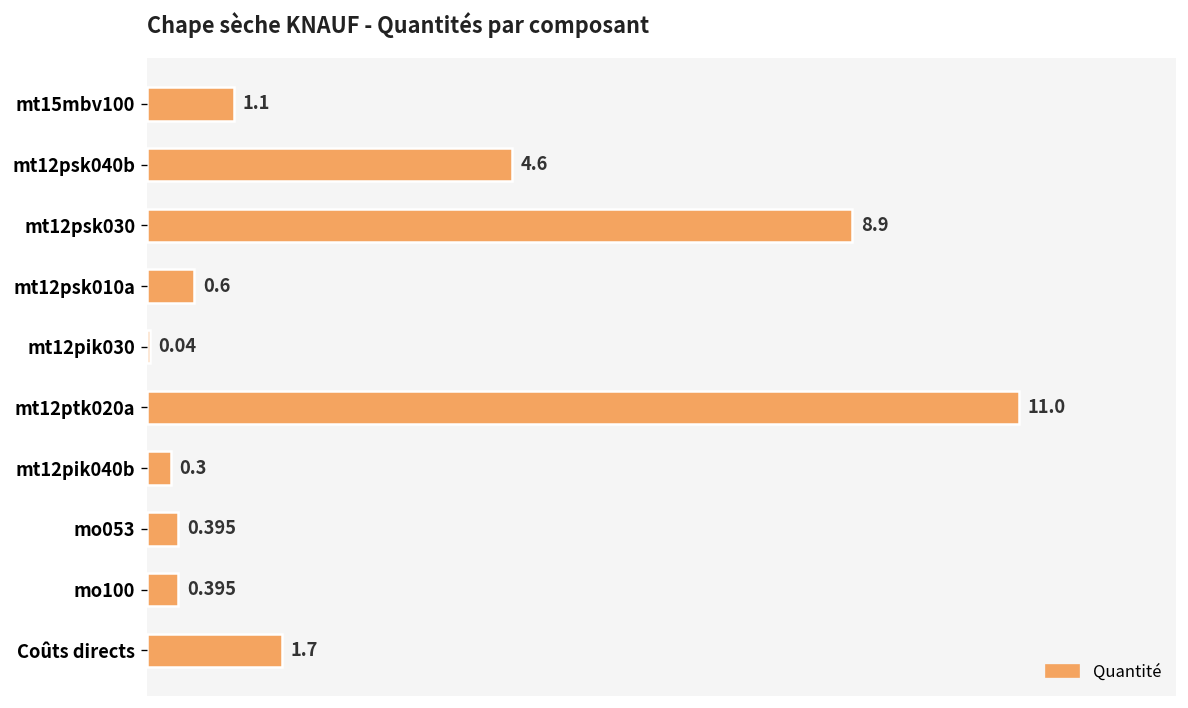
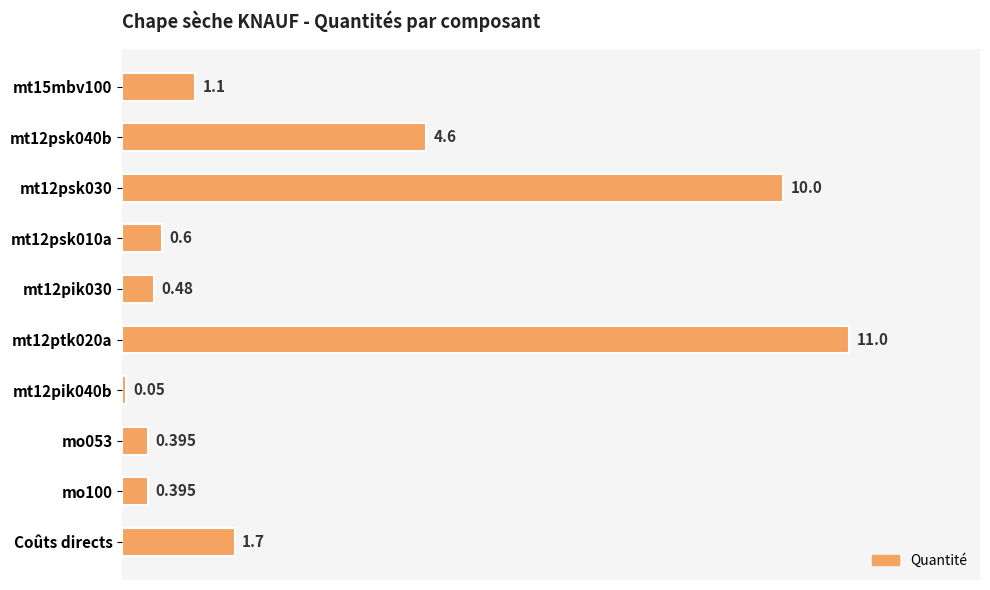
mt12psk030: 8.9 -> 10.0
mt12pik030: 0.04 -> 0.48
mt12pik040b: 0.3 -> 0.05
